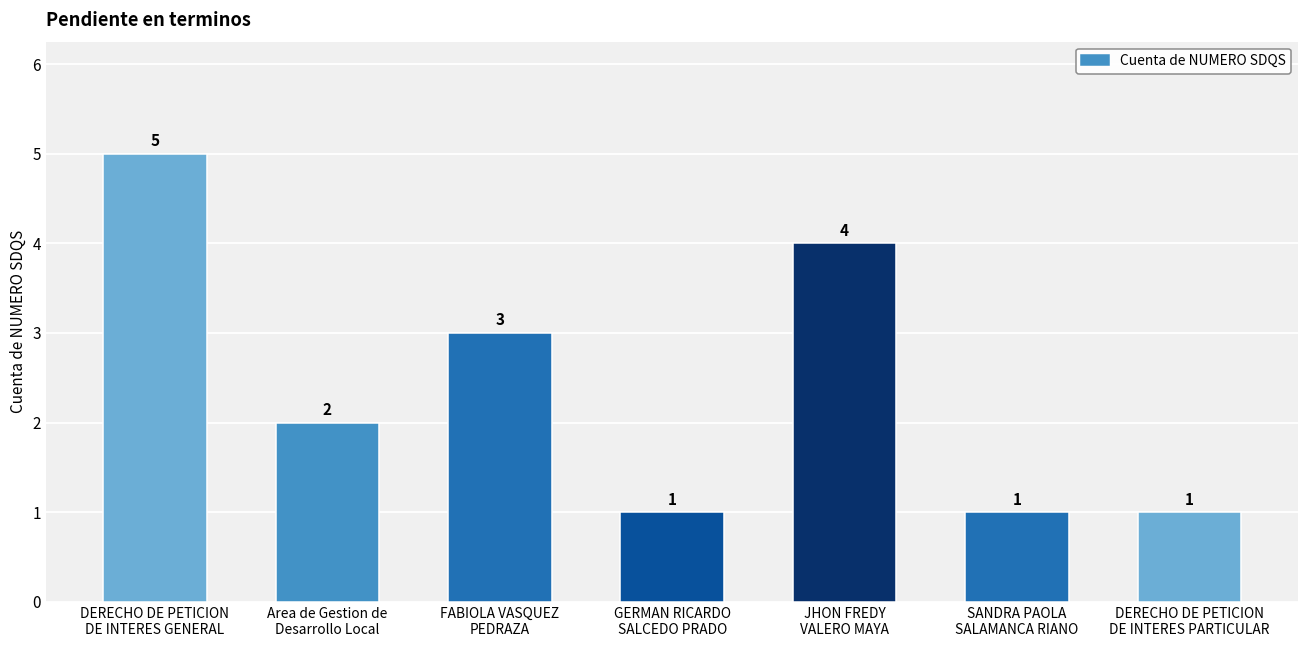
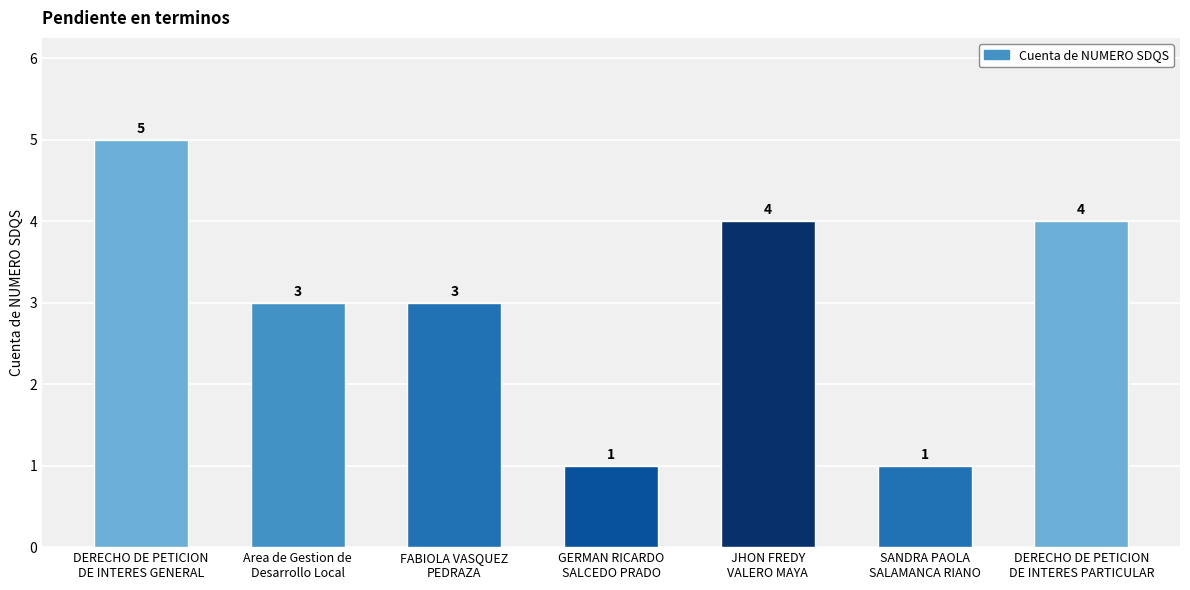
Area de Gestion de Desarrollo Local: 2 -> 3
DERECHO DE PETICION DE INTERES PARTICULAR: 1 -> 4
